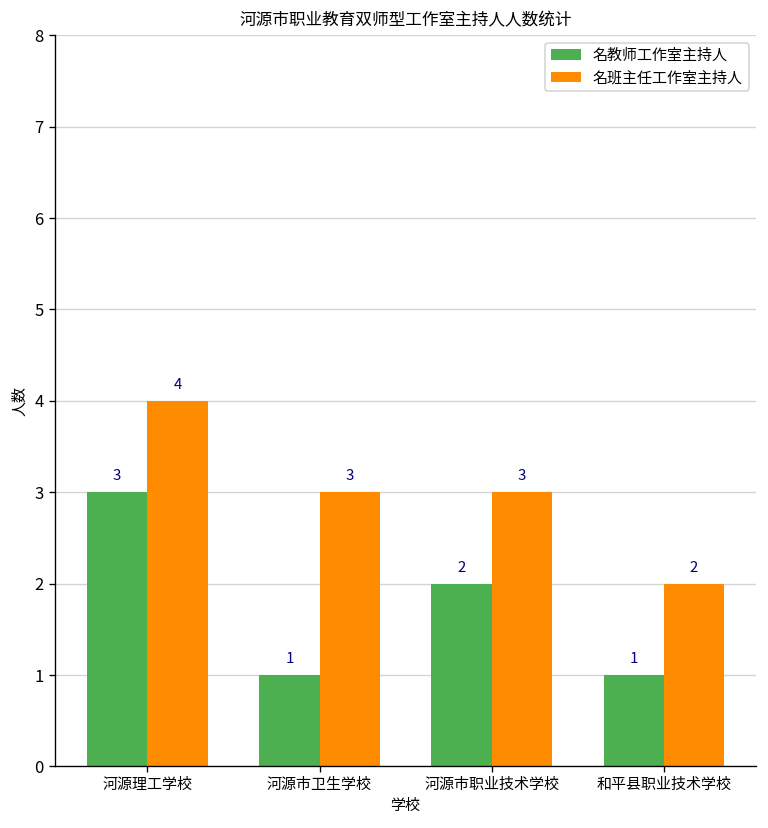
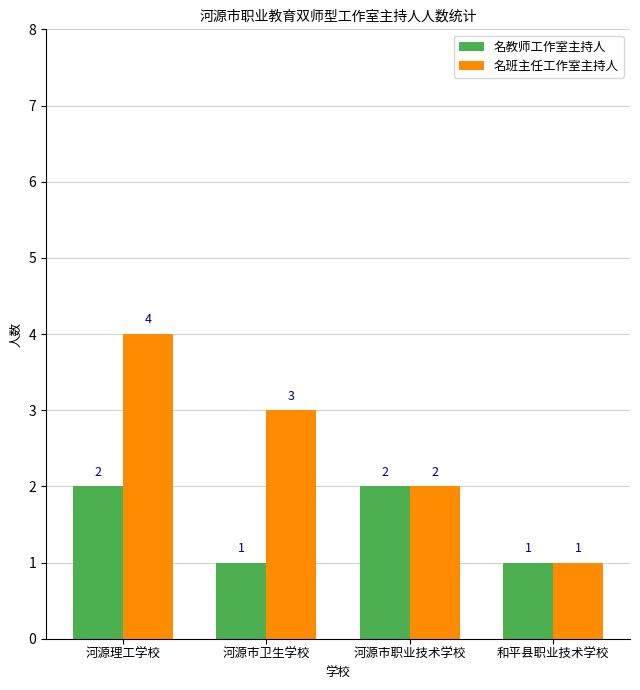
名教师工作室主持人, 河源理工学校: 3 -> 2
名班主任工作室主持人, 河源市职业技术学校: 3 -> 2
名班主任工作室主持人, 和平县职业技术学校: 2 -> 1
